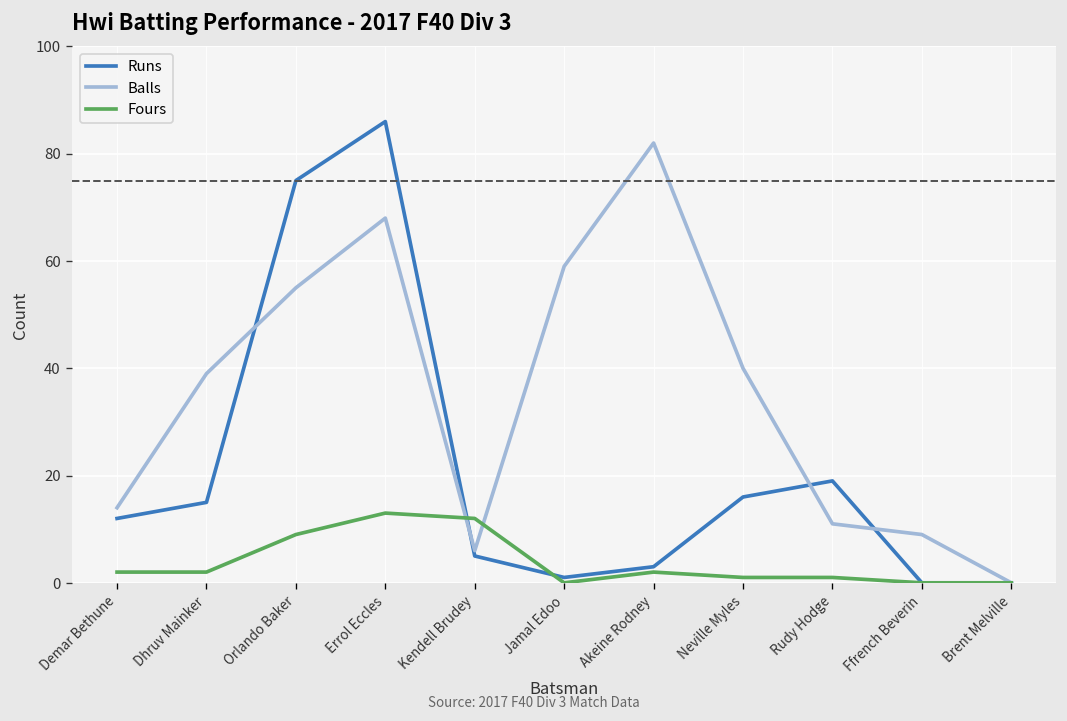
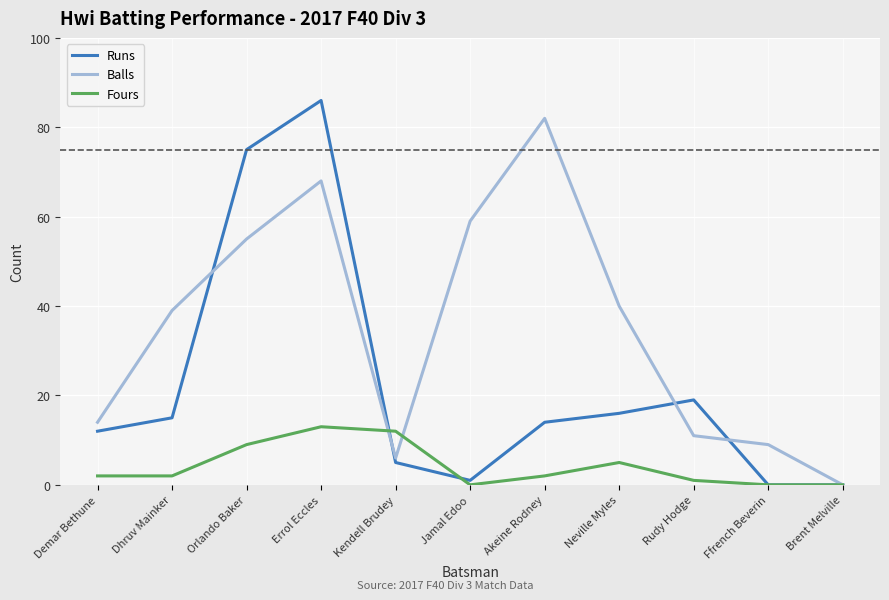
Runs, Akeine Rodney: 3 -> 14
Fours, Neville Myles: 1 -> 5
